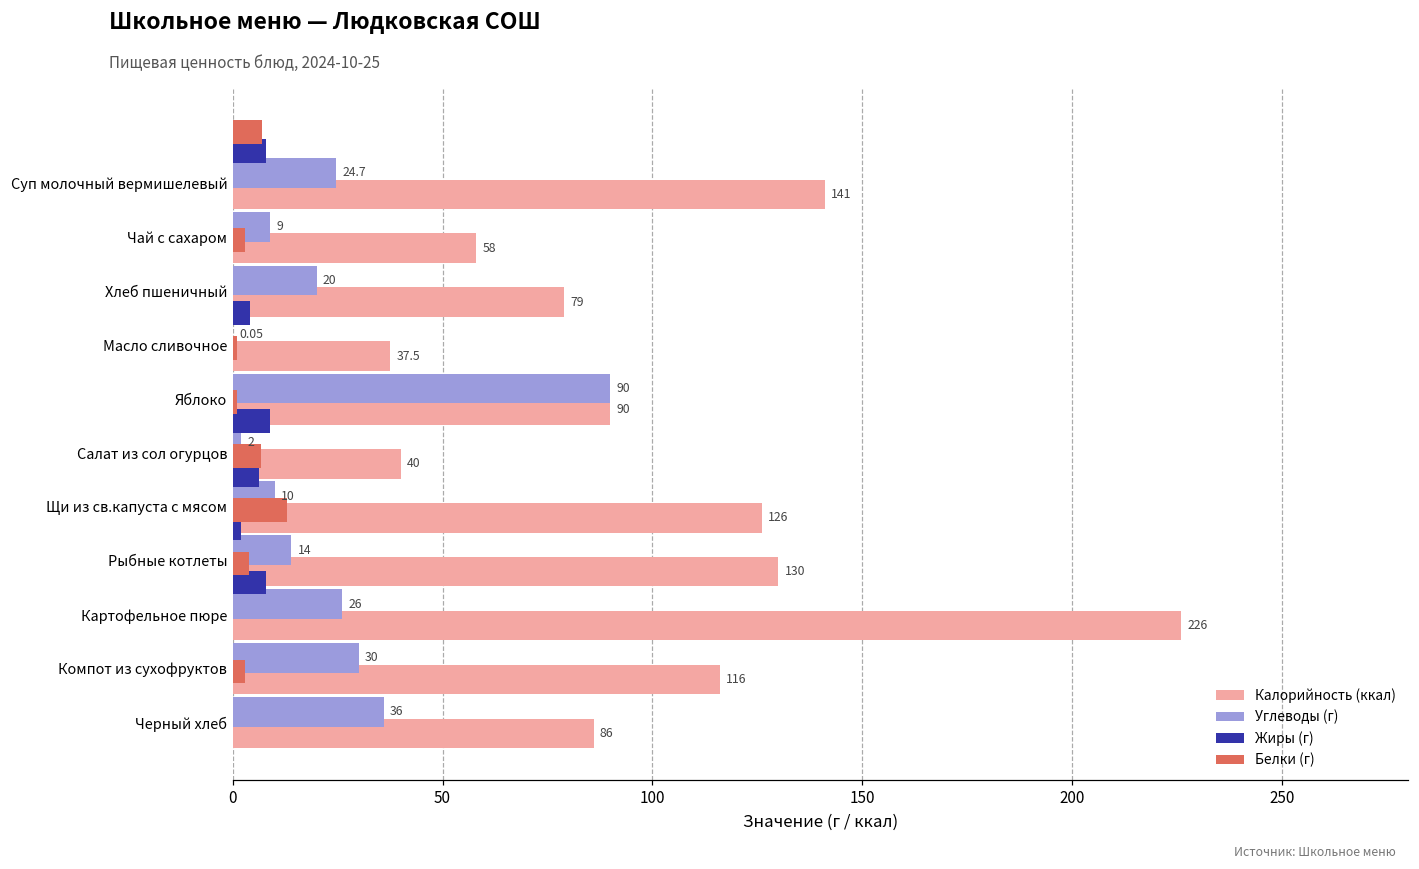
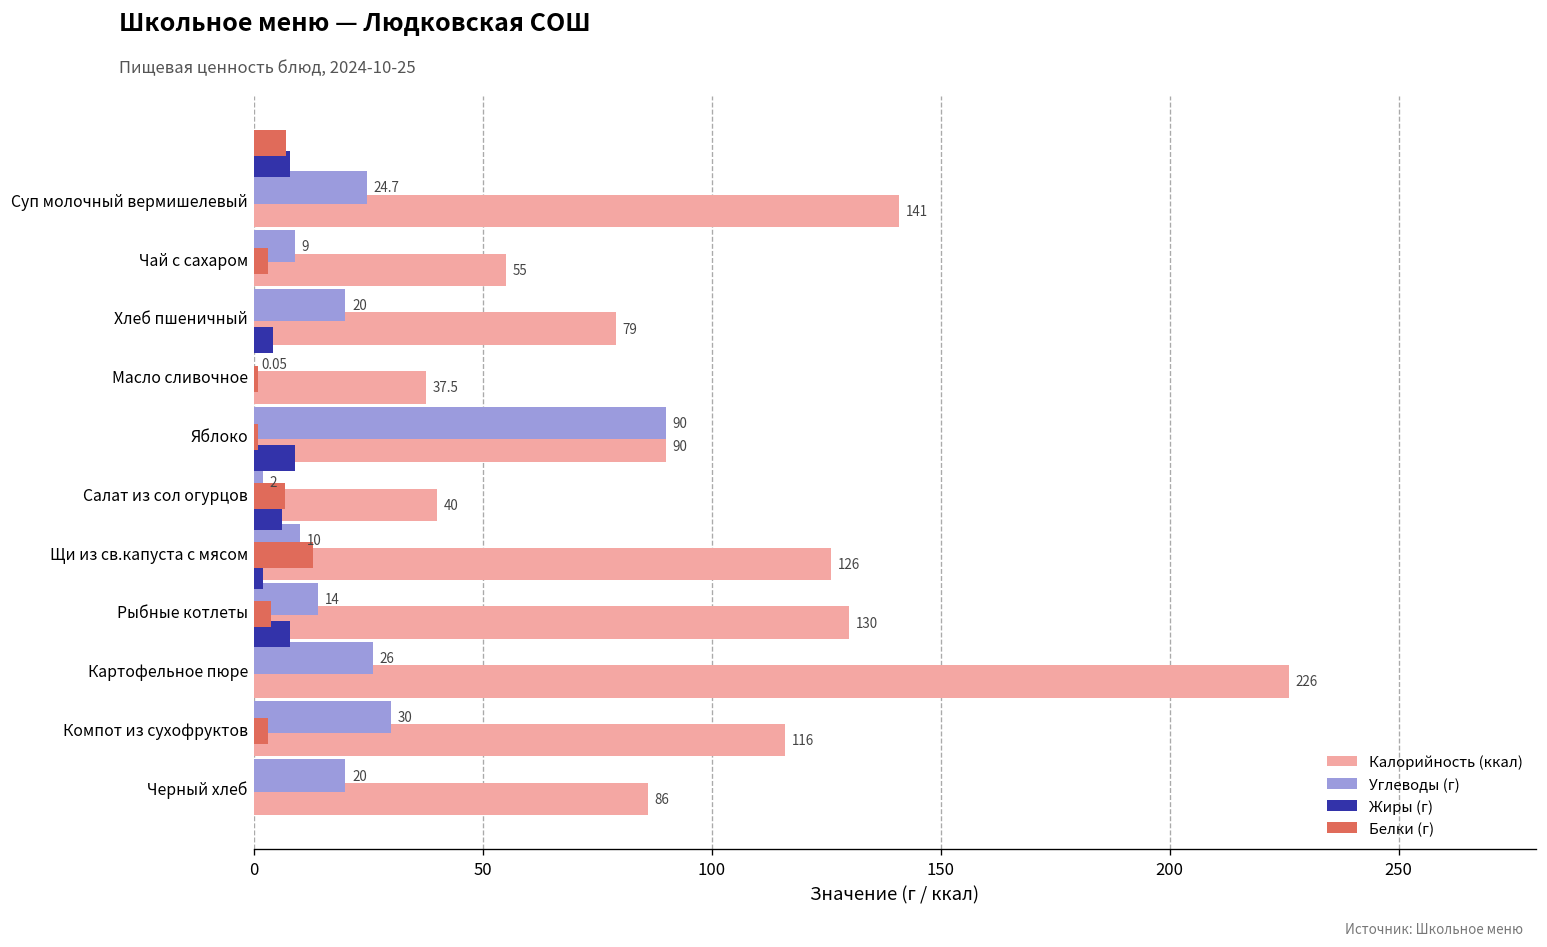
Калорийность (ккал), Чай с сахаром: 58 -> 55
Углеводы (г), Черный хлеб: 36 -> 20
